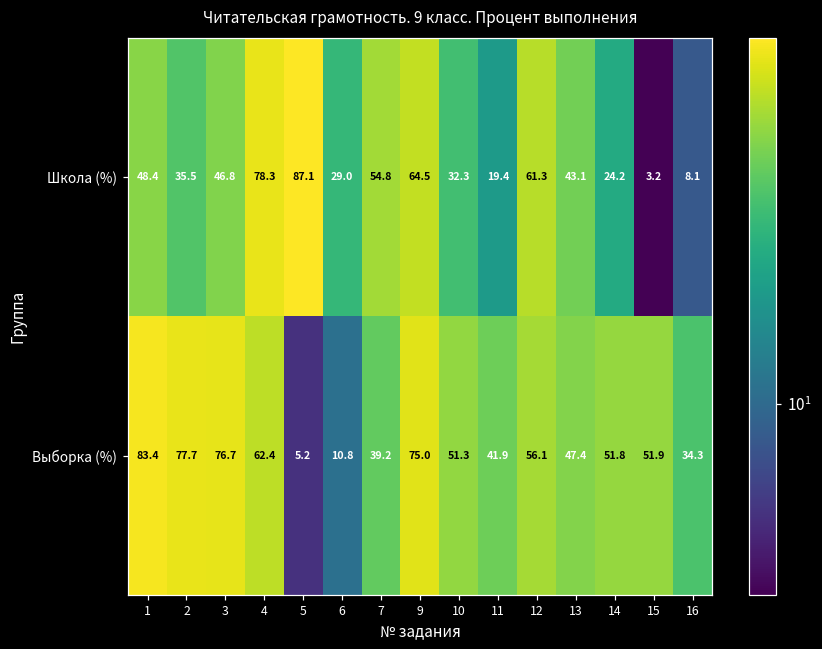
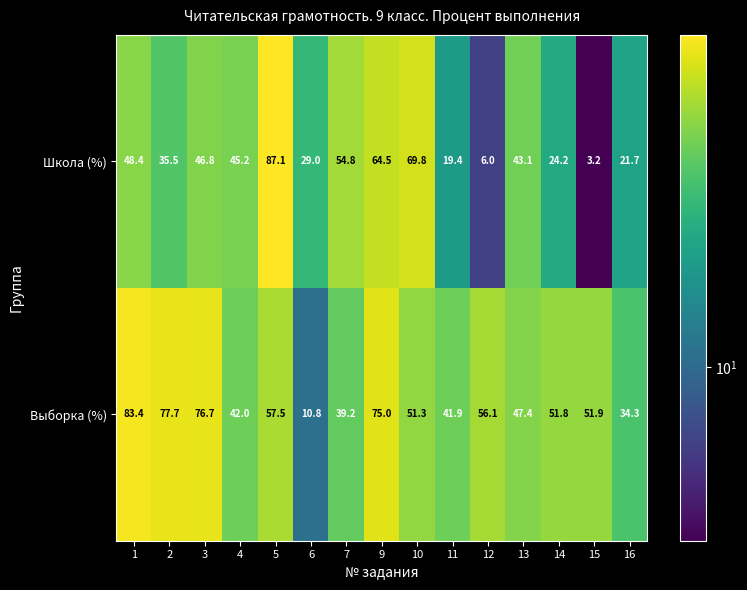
Школа (%), 4: 78.3 -> 45.2
Школа (%), 10: 32.3 -> 69.8
Школа (%), 12: 61.3 -> 6.0
Школа (%), 16: 8.1 -> 21.7
Выборка (%), 4: 62.4 -> 42.0
Выборка (%), 5: 5.2 -> 57.5
